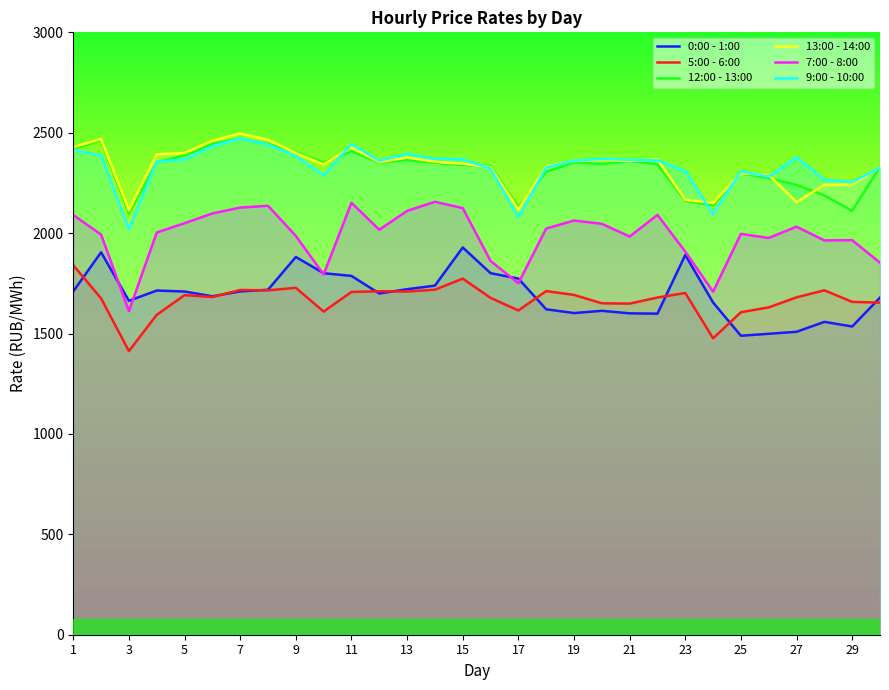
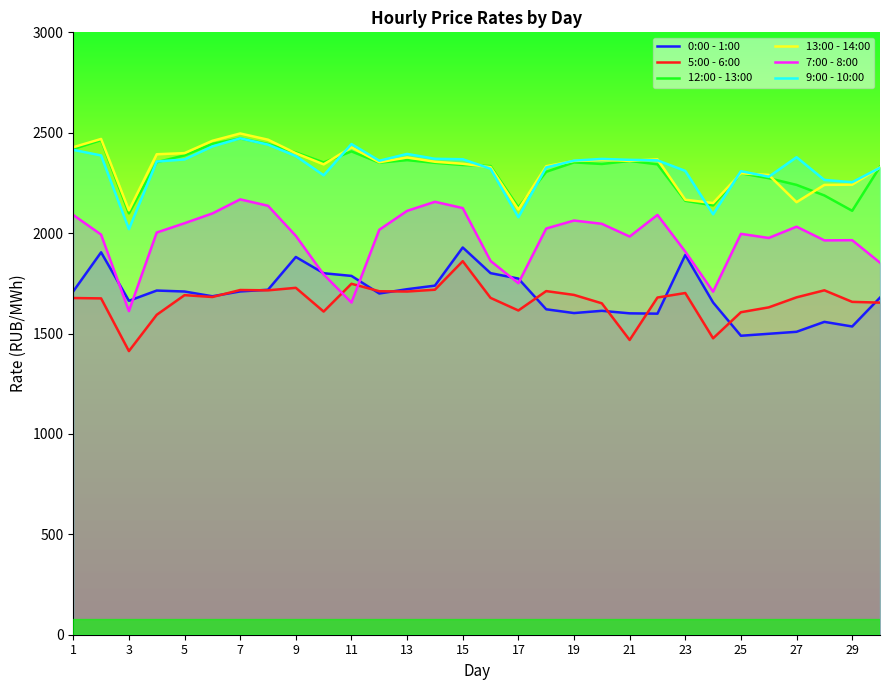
5:00 - 6:00, 1: 1840 -> 1680
7:00 - 8:00, 7: 2130 -> 2170
5:00 - 6:00, 11: 1710 -> 1750
7:00 - 8:00, 11: 2150 -> 1650
5:00 - 6:00, 15: 1770 -> 1860
5:00 - 6:00, 21: 1650 -> 1470
